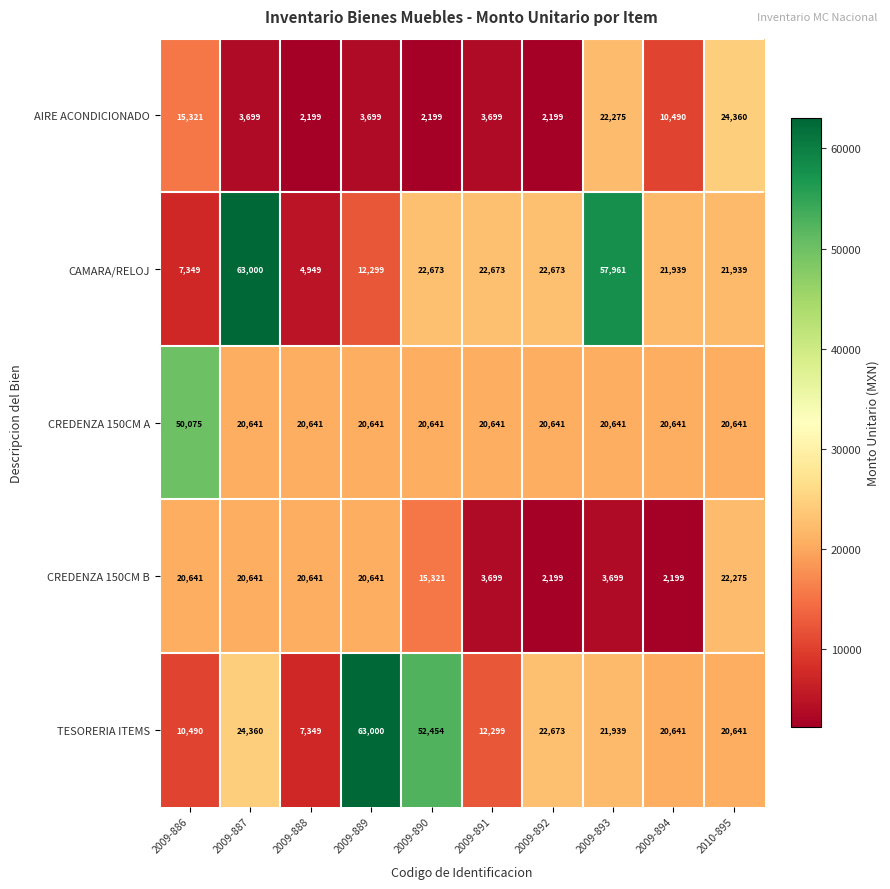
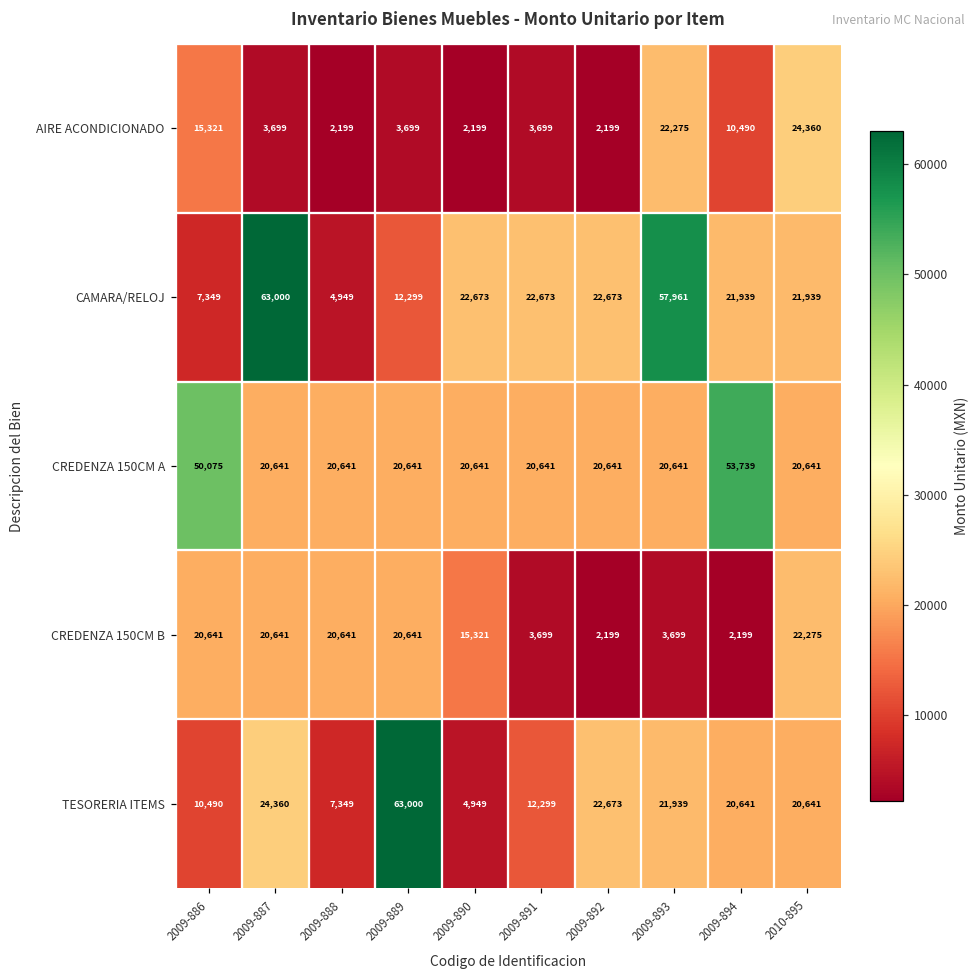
CREDENZA 150CM A, 2009-894: 20,641 -> 53,739
TESORERIA ITEMS, 2009-890: 52,454 -> 4,949
